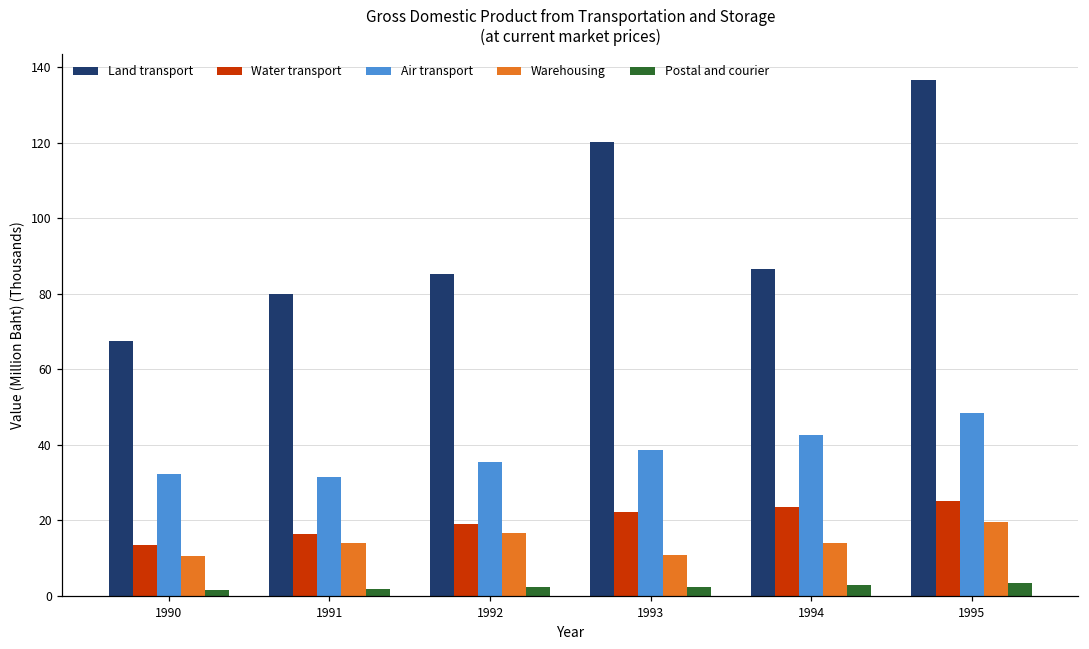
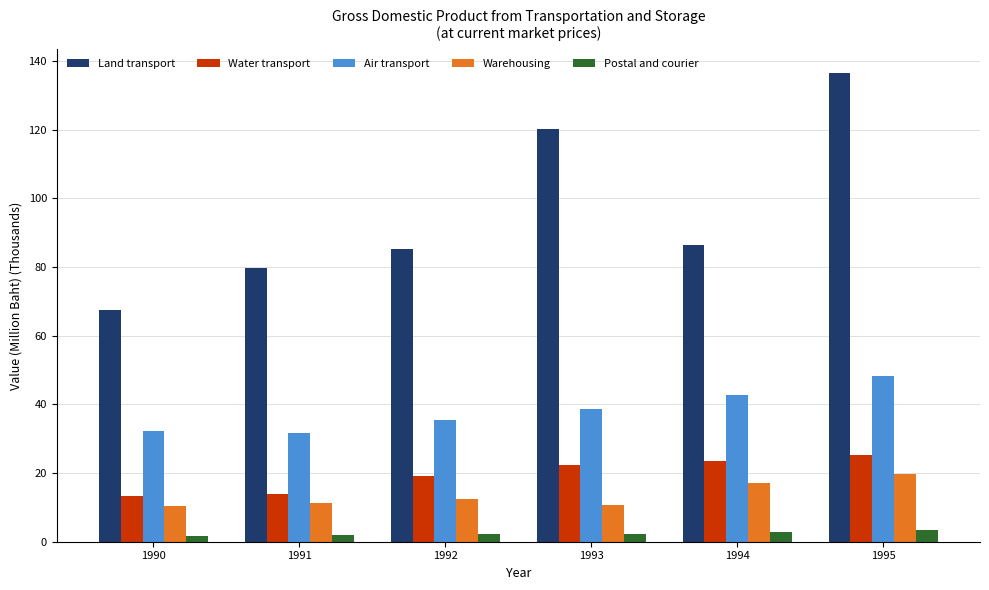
Water transport, 1991: 16 -> 14
Warehousing, 1991: 14 -> 11
Warehousing, 1992: 17 -> 12
Warehousing, 1994: 14 -> 17
